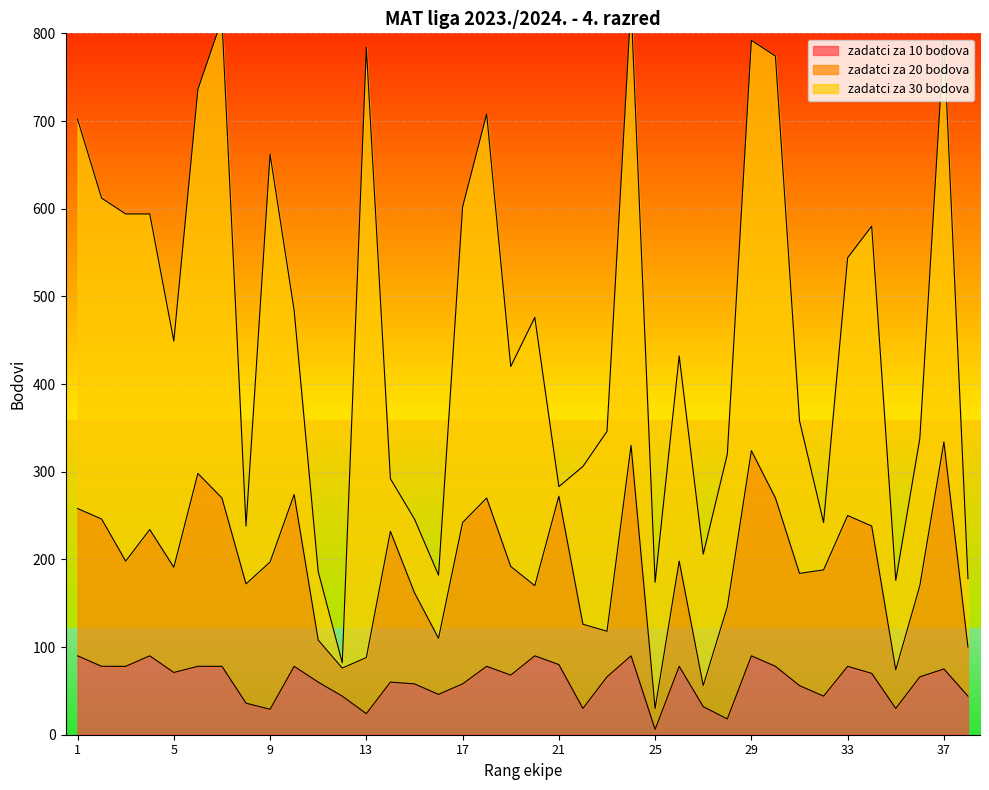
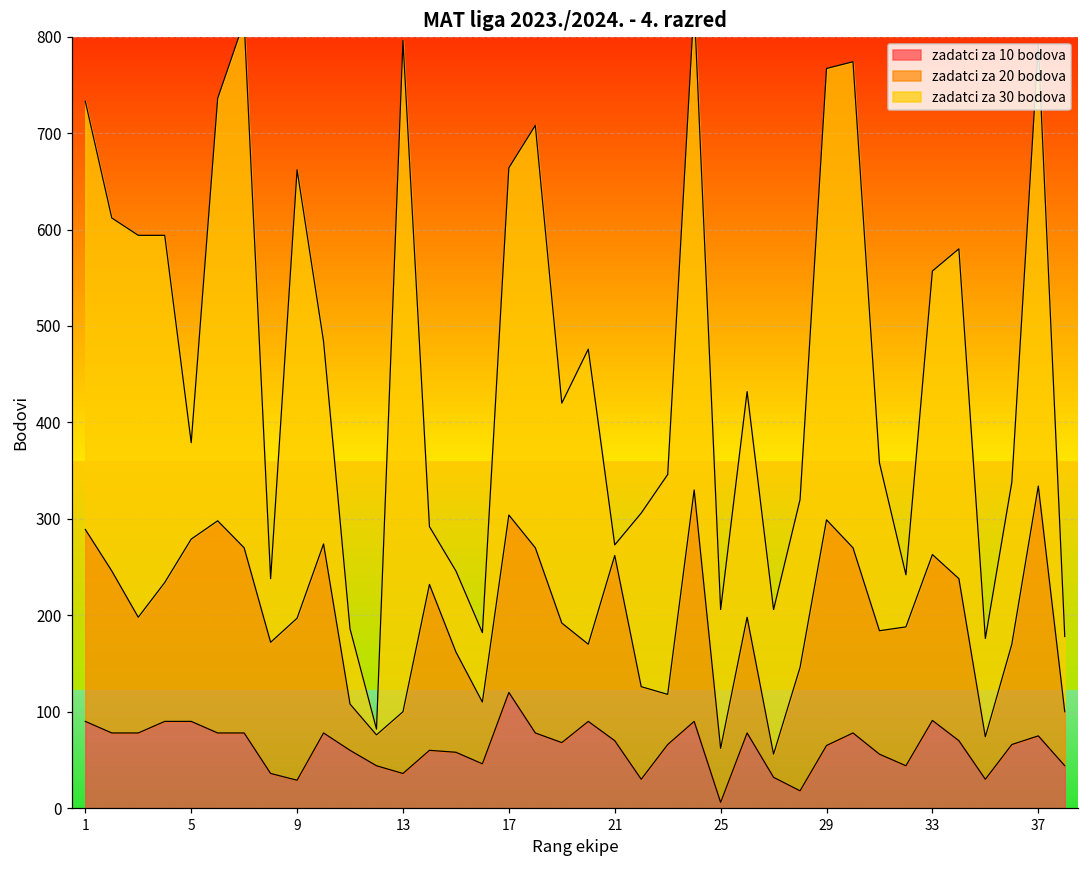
zadatci za 20 bodova, 1: 170 -> 200
zadatci za 10 bodova, 5: 70 -> 90
zadatci za 20 bodova, 5: 120 -> 190
zadatci za 30 bodova, 5: 260 -> 100
zadatci za 10 bodova, 13: 20 -> 40
zadatci za 10 bodova, 17: 60 -> 120
zadatci za 10 bodova, 21: 80 -> 70
zadatci za 20 bodova, 25: 20 -> 60
zadatci za 10 bodova, 29: 90 -> 70
zadatci za 10 bodova, 33: 80 -> 90
